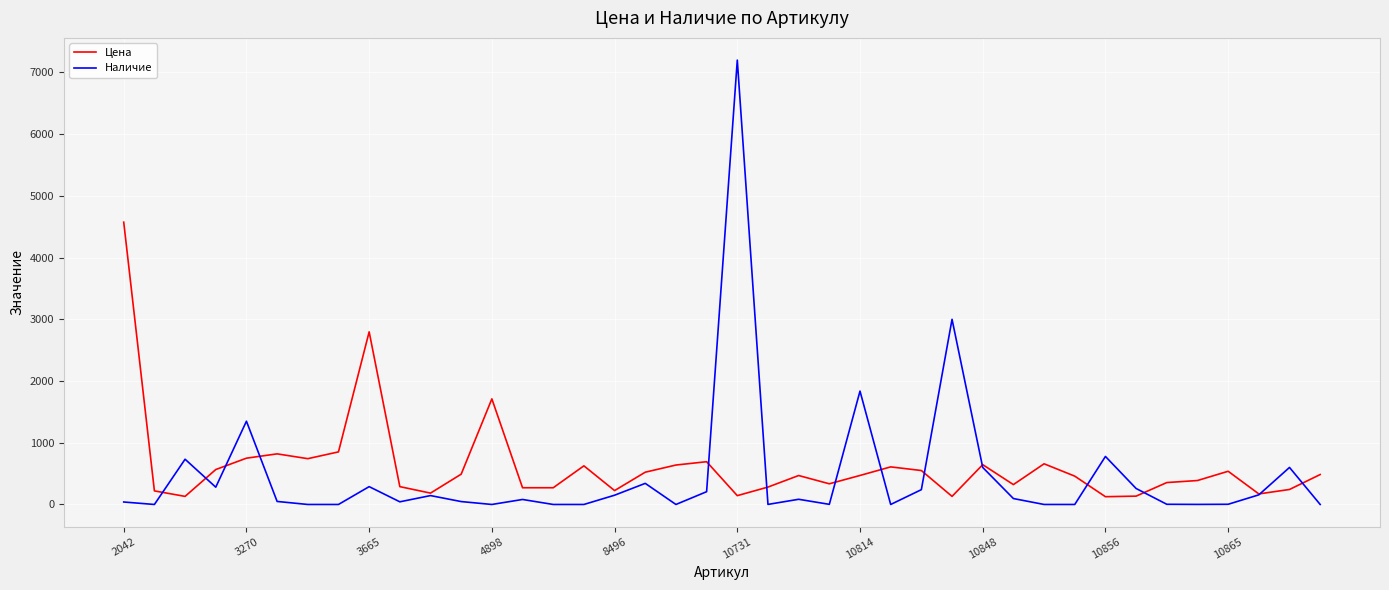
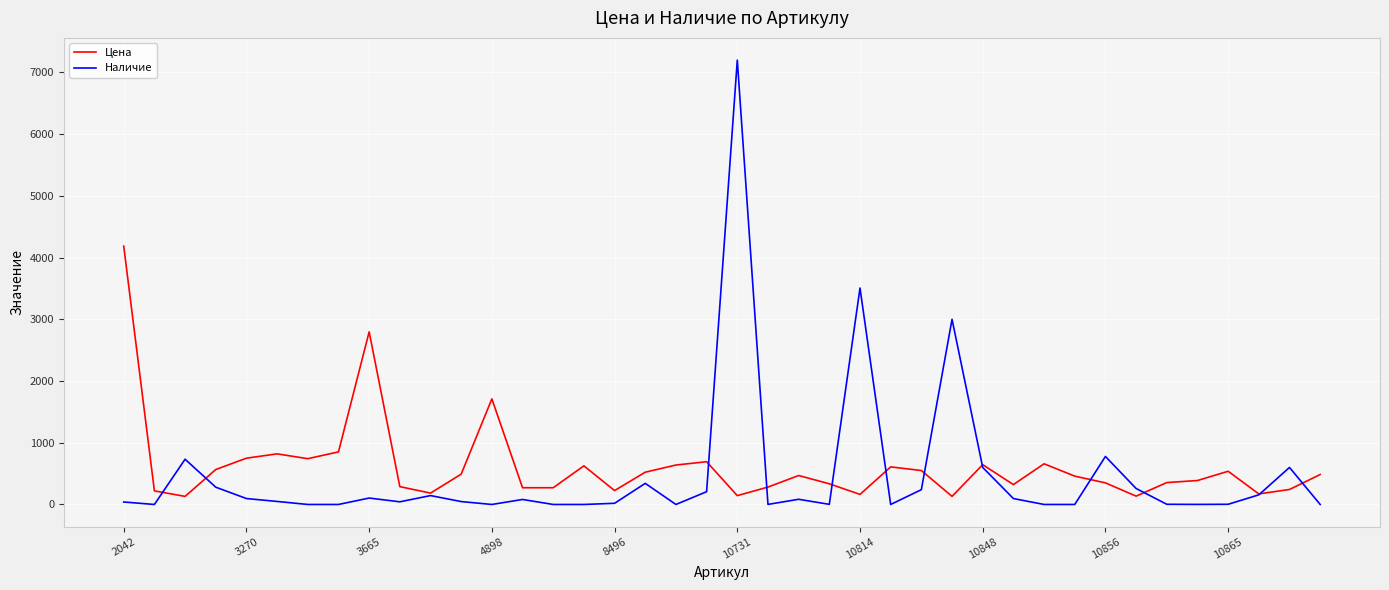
Цена, 2042: 4600 -> 4200
Наличие, 3270: 1300 -> 100
Наличие, 3665: 300 -> 100
Наличие, 8496: 200 -> 0
Цена, 10814: 500 -> 200
Наличие, 10814: 1800 -> 3500
Цена, 10856: 100 -> 400
